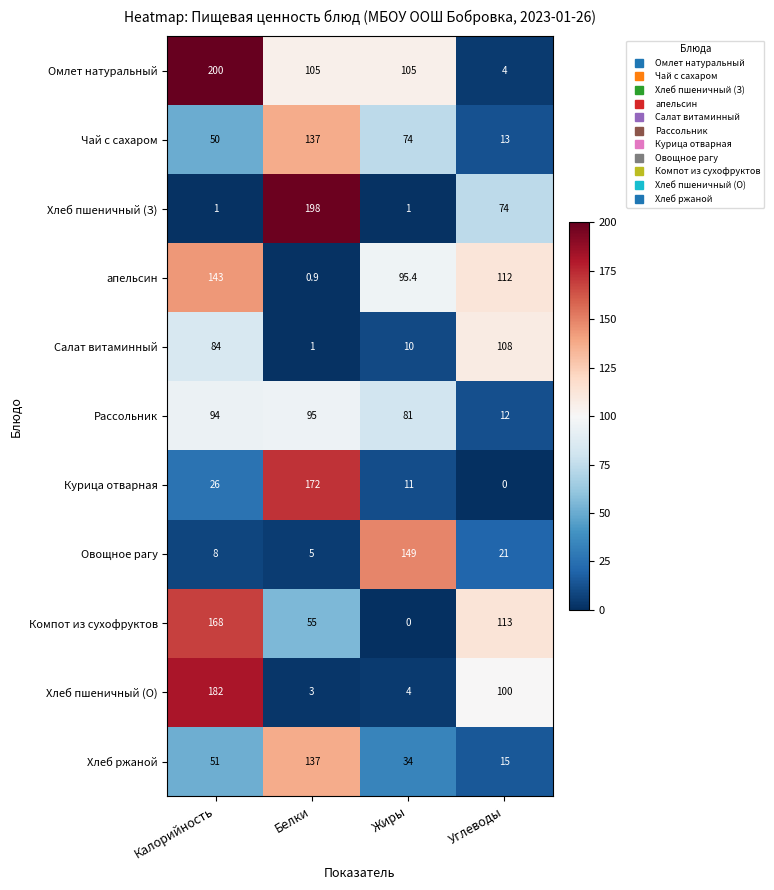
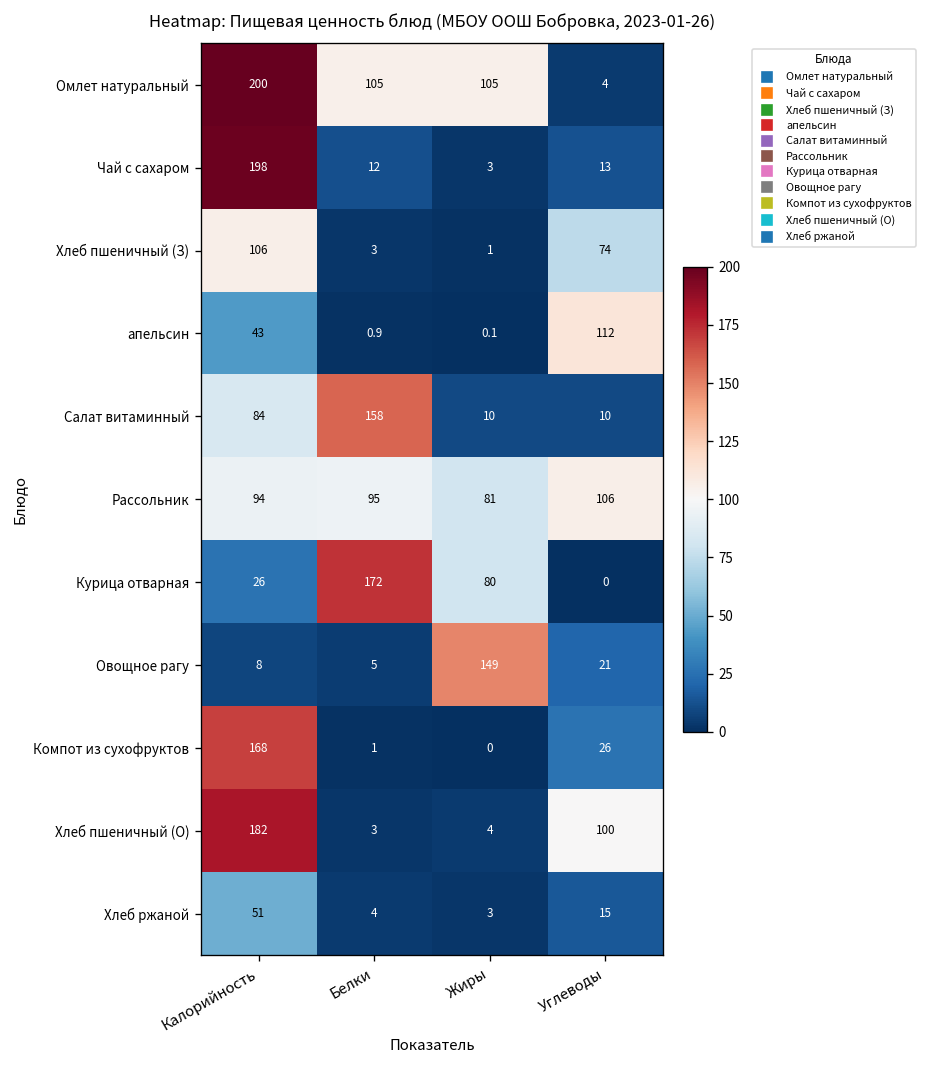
Чай с сахаром, Калорийность: 50 -> 198
Чай с сахаром, Белки: 137 -> 12
Чай с сахаром, Жиры: 74 -> 3
Хлеб пшеничный (З), Калорийность: 1 -> 106
Хлеб пшеничный (З), Белки: 198 -> 3
апельсин, Калорийность: 143 -> 43
апельсин, Жиры: 95.4 -> 0.1
Салат витаминный, Белки: 1 -> 158
Салат витаминный, Углеводы: 108 -> 10
Рассольник, Углеводы: 12 -> 106
Курица отварная, Жиры: 11 -> 80
Компот из сухофруктов, Белки: 55 -> 1
Компот из сухофруктов, Углеводы: 113 -> 26
Хлеб ржаной, Белки: 137 -> 4
Хлеб ржаной, Жиры: 34 -> 3
